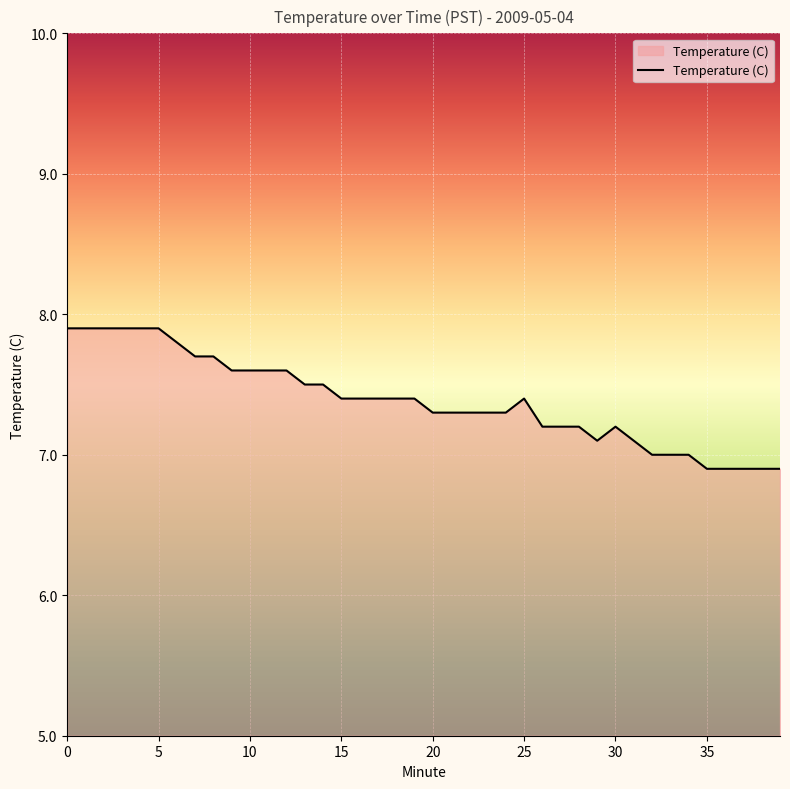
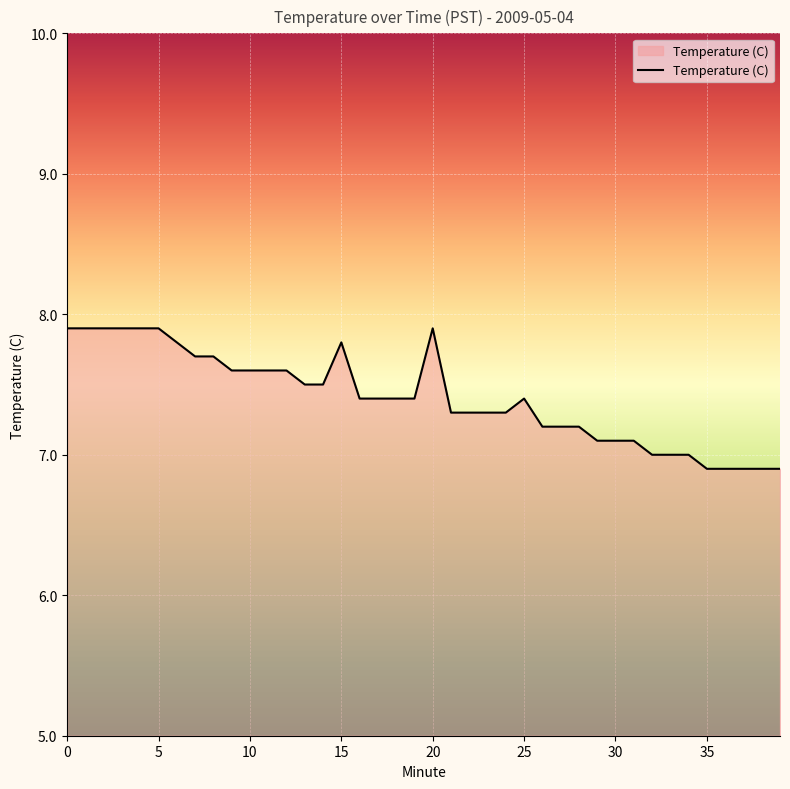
15: 7.4 -> 7.8
20: 7.3 -> 7.9
30: 7.2 -> 7.1
